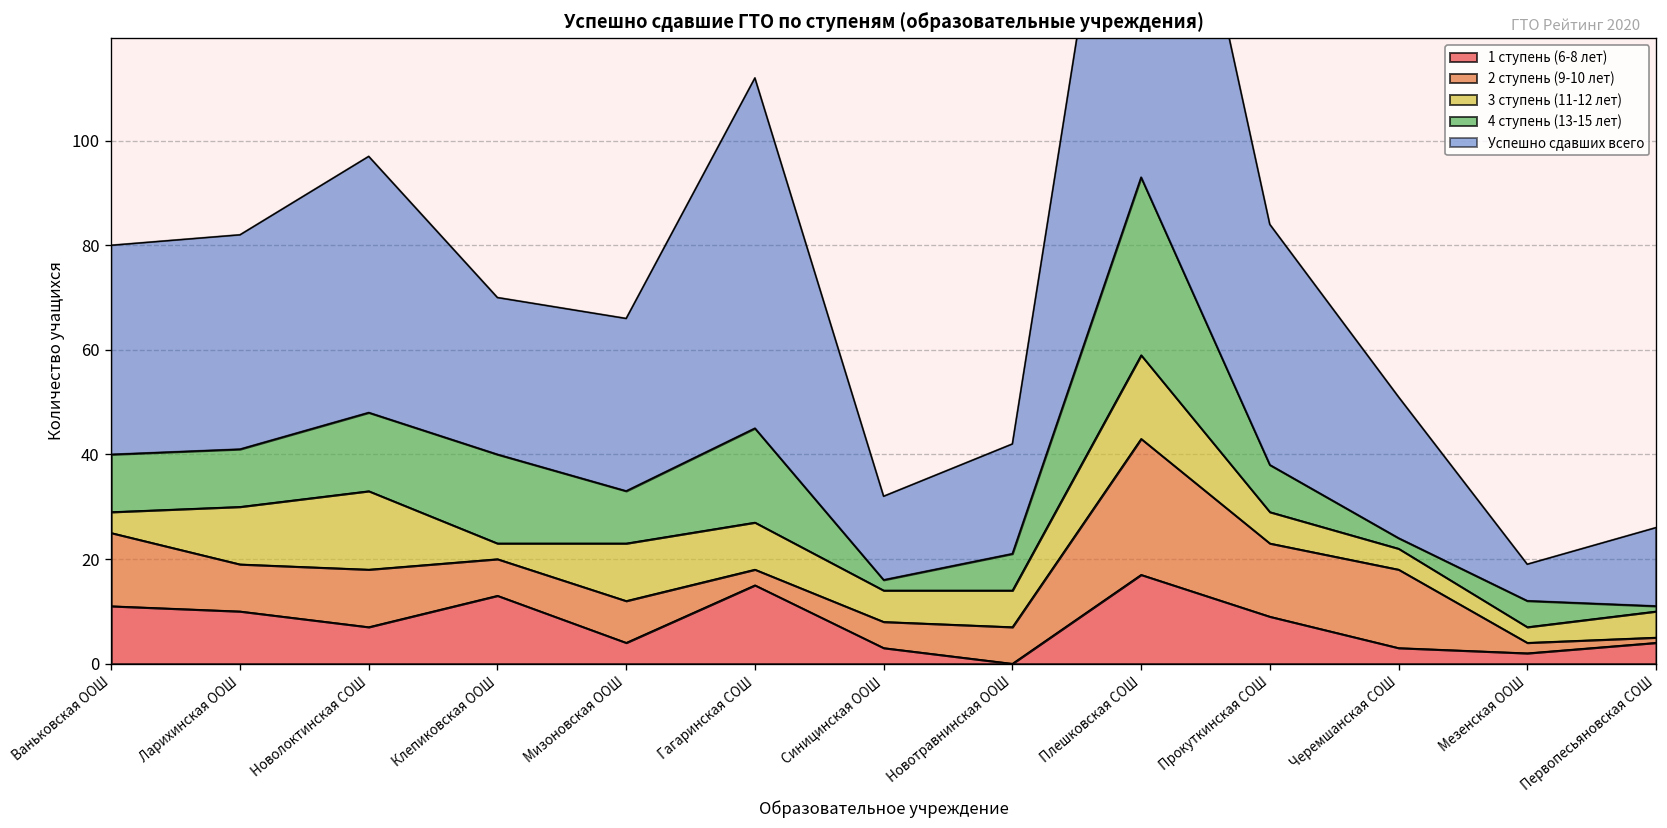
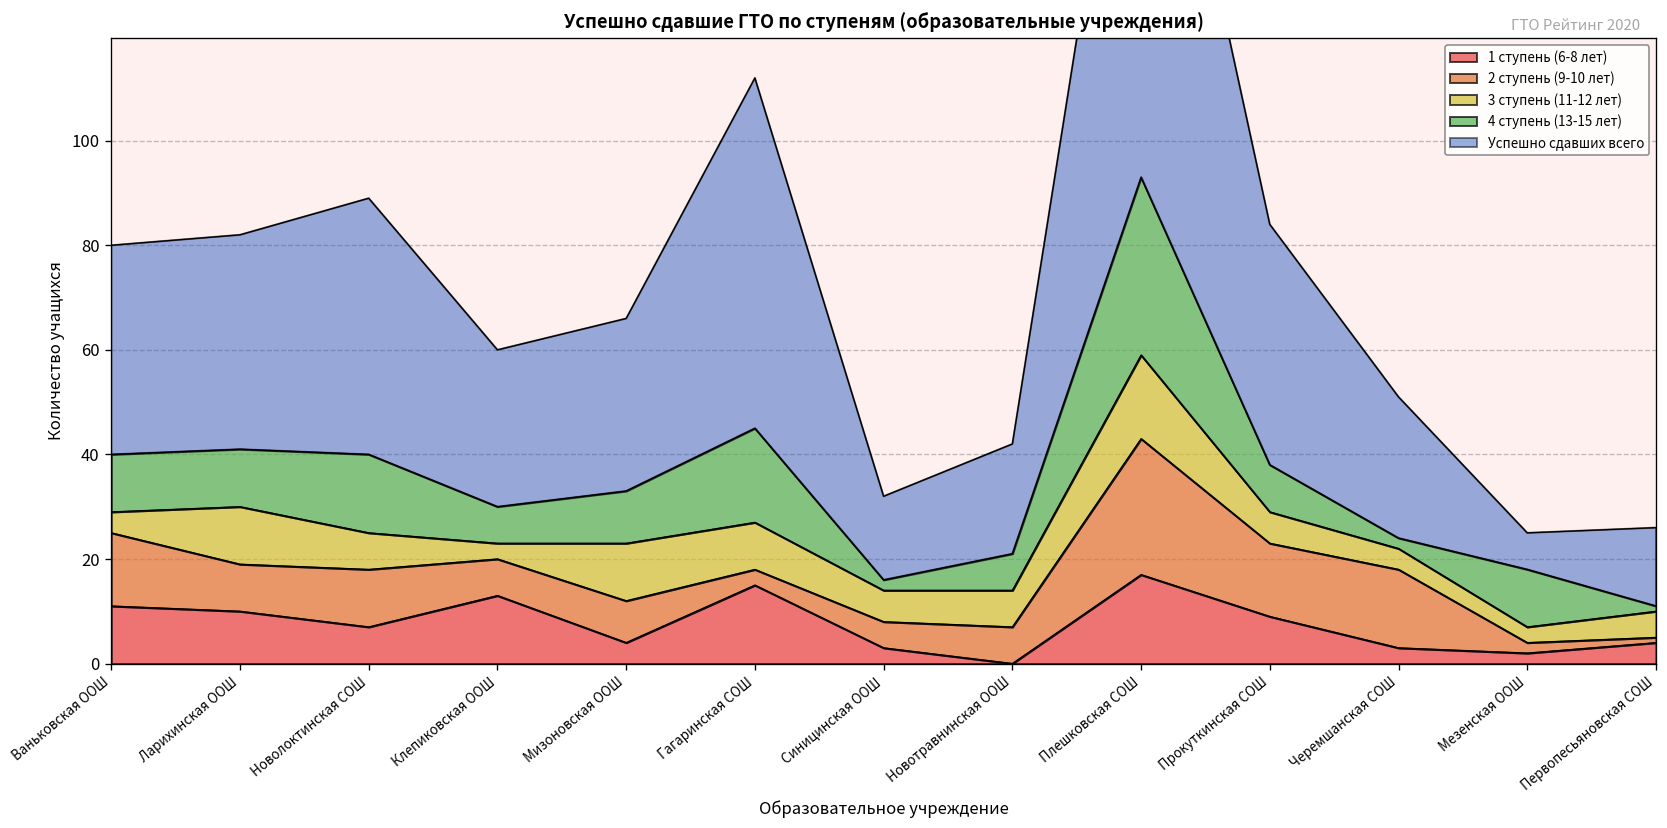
3 ступень (11-12 лет), Новолоктинская СОШ: 15 -> 7
4 ступень (13-15 лет), Клепиковская ООШ: 17 -> 7
4 ступень (13-15 лет), Мезенская ООШ: 5 -> 11
